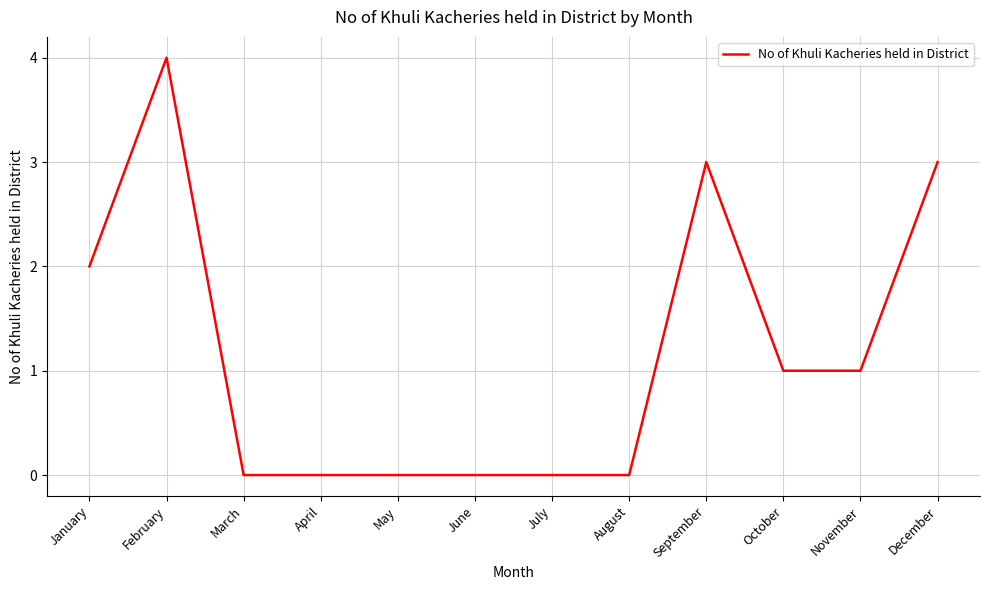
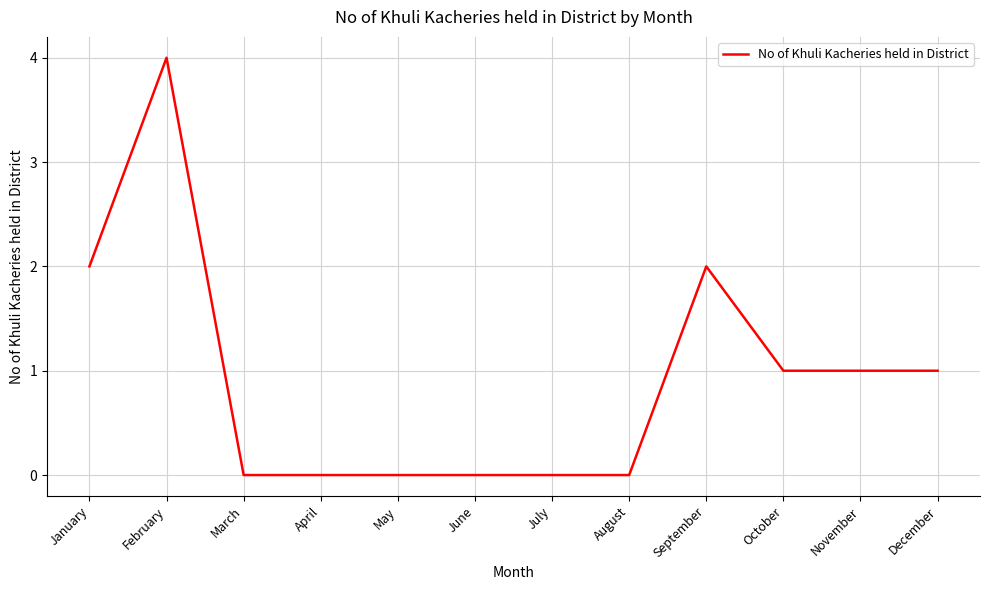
September: 3 -> 2
December: 3 -> 1
